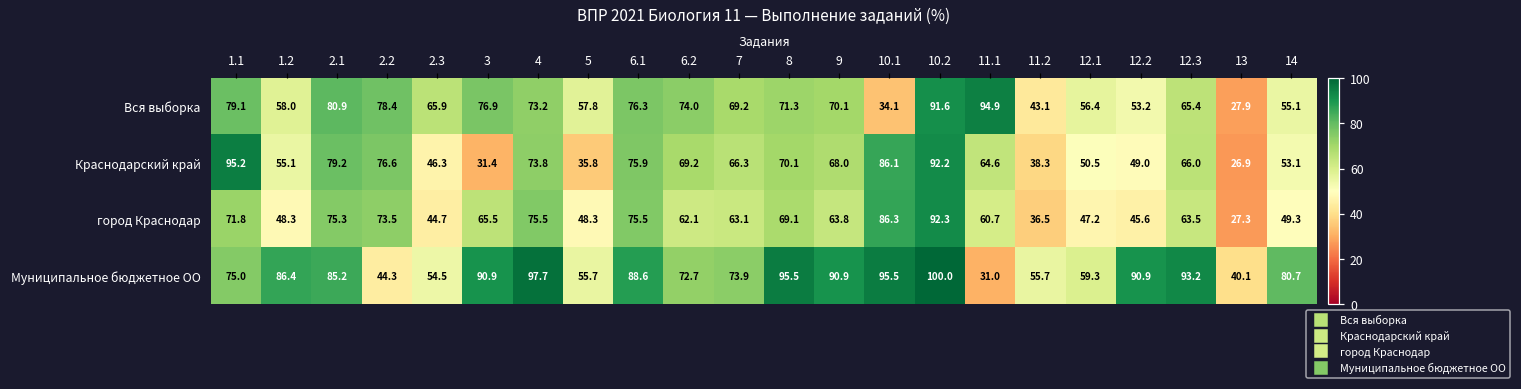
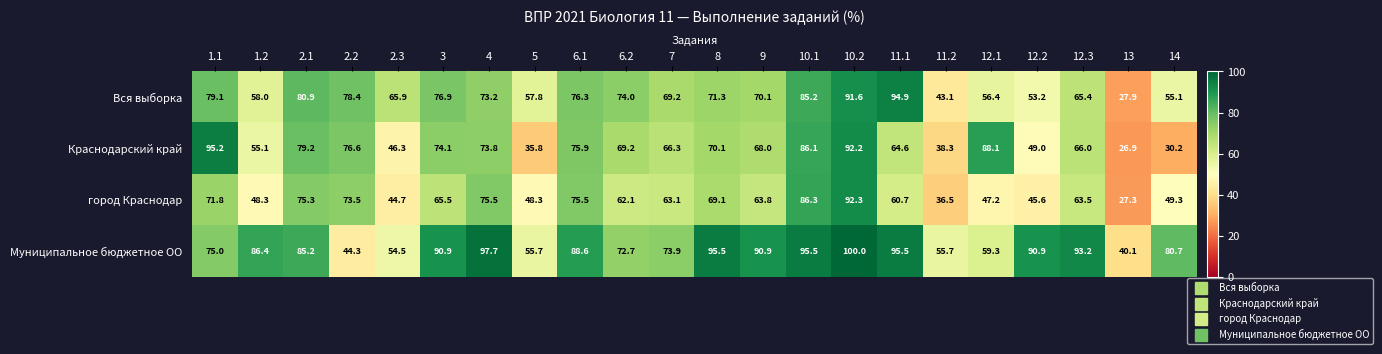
Вся выборка, 10.1: 34.1 -> 85.2
Краснодарский край, 3: 31.4 -> 74.1
Краснодарский край, 12.1: 50.5 -> 88.1
Краснодарский край, 14: 53.1 -> 30.2
Муниципальное бюджетное ОО, 11.1: 31.0 -> 95.5
